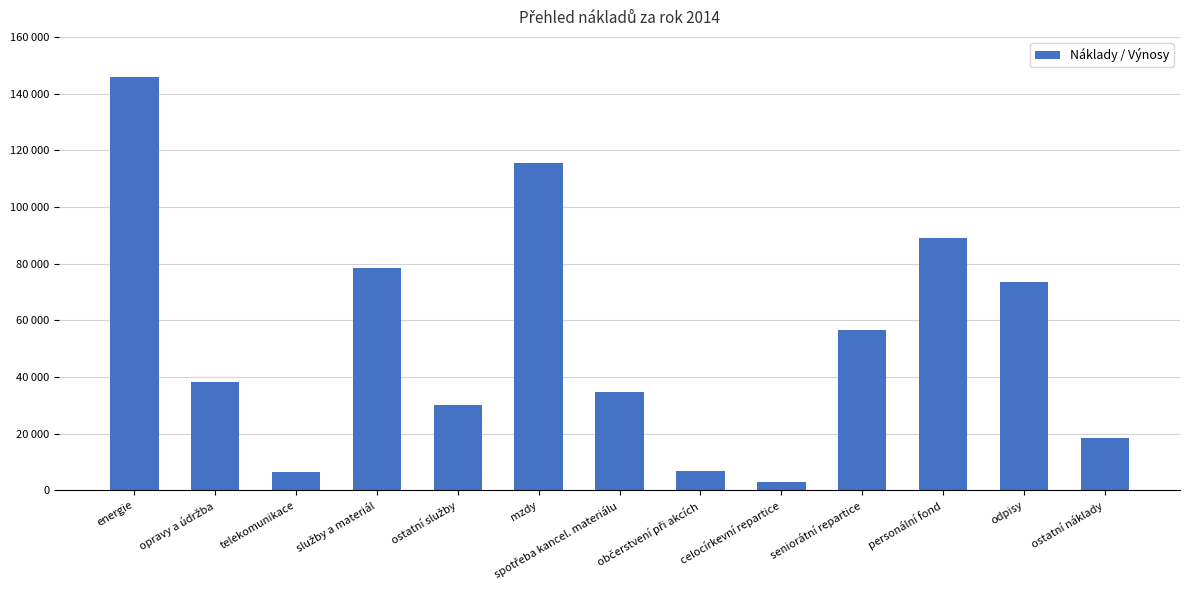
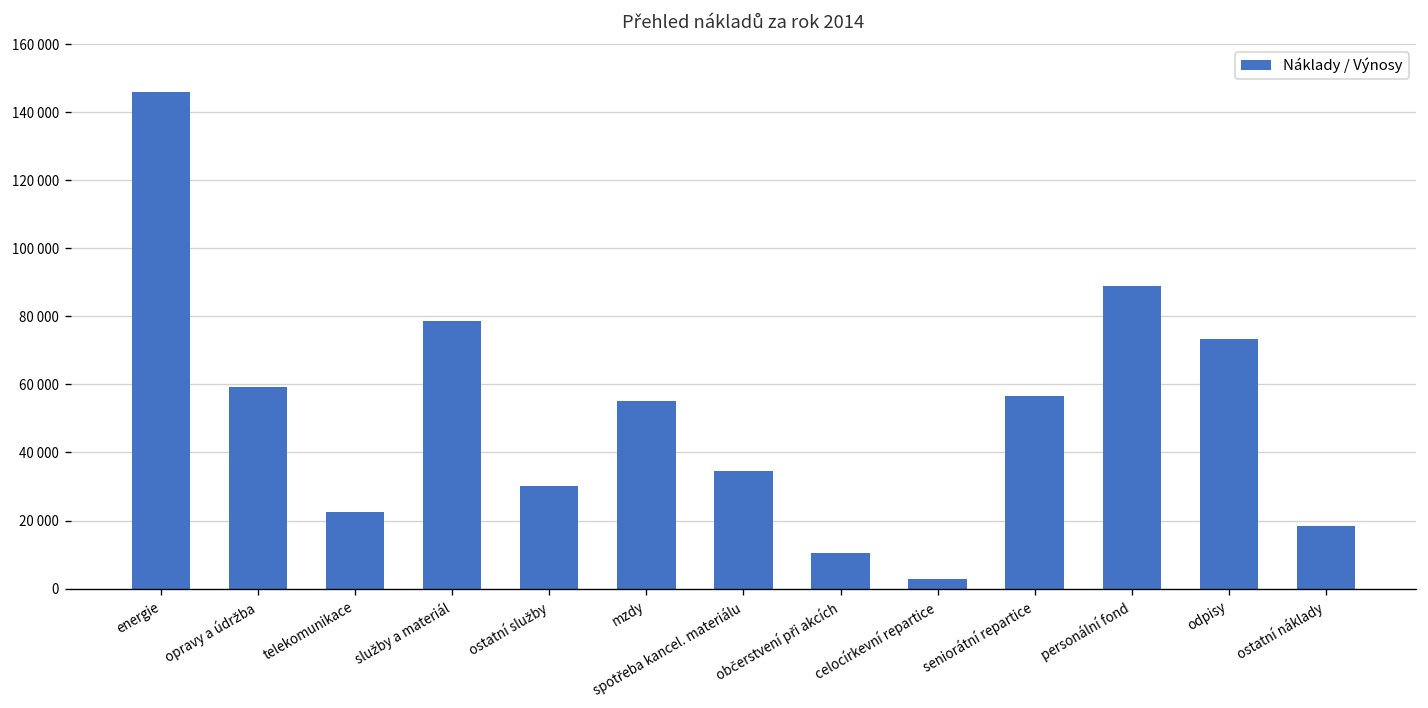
opravy a údržba: 38000 -> 59000
telekomunikace: 7000 -> 22000
mzdy: 115000 -> 55000
občerstvení při akcích: 7000 -> 10000
